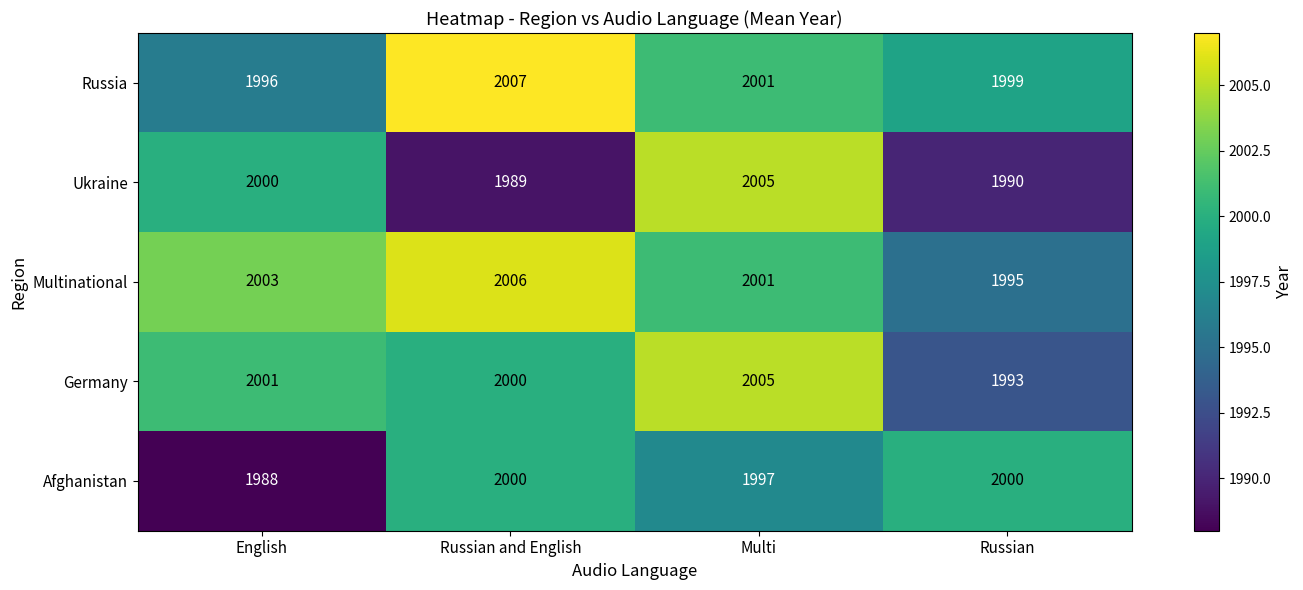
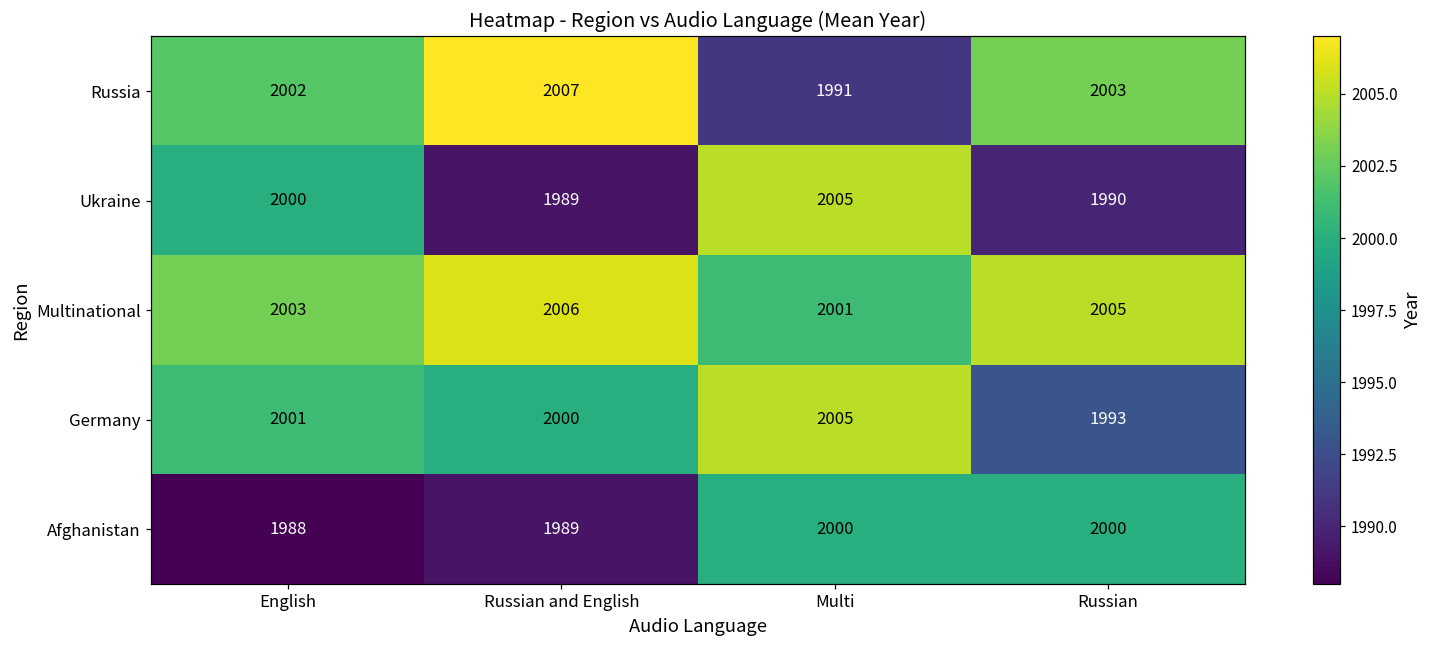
Russia, English: 1996 -> 2002
Russia, Multi: 2001 -> 1991
Russia, Russian: 1999 -> 2003
Multinational, Russian: 1995 -> 2005
Afghanistan, Russian and English: 2000 -> 1989
Afghanistan, Multi: 1997 -> 2000
